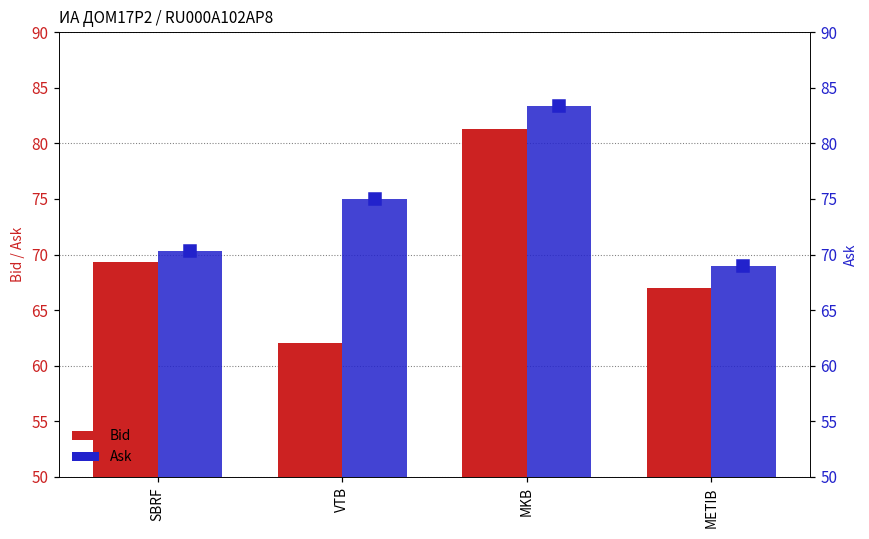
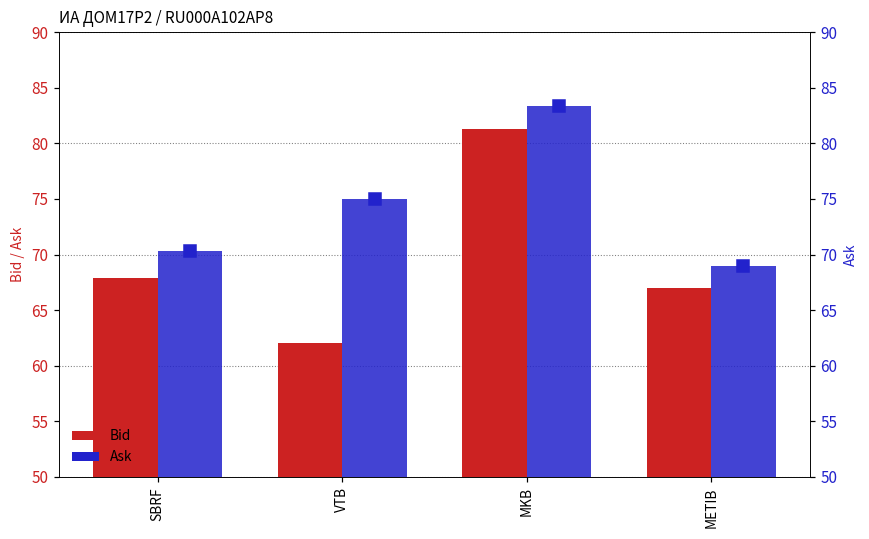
Bid, SBRF: 69.3 -> 67.9
